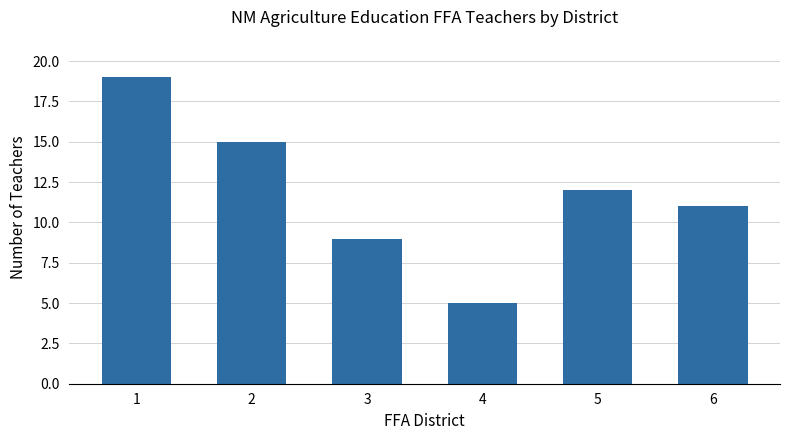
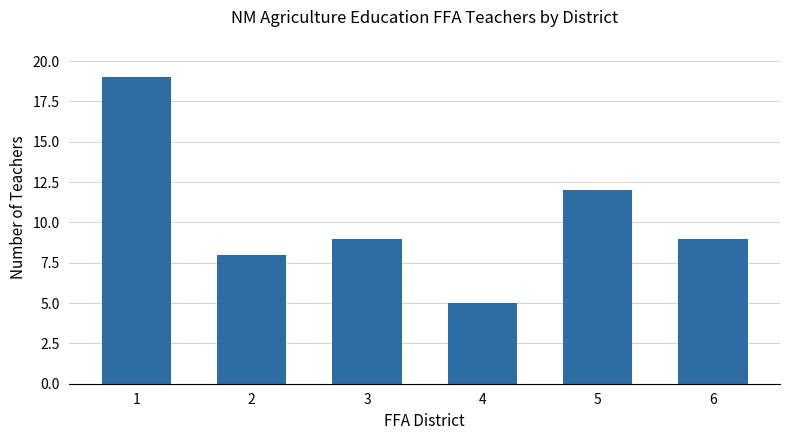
2: 15 -> 8
6: 11 -> 9
